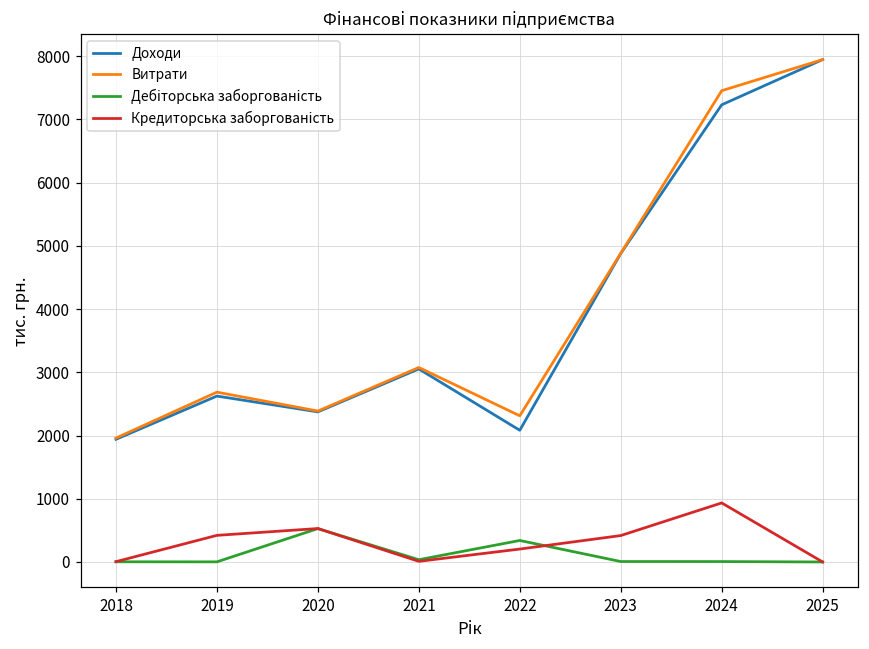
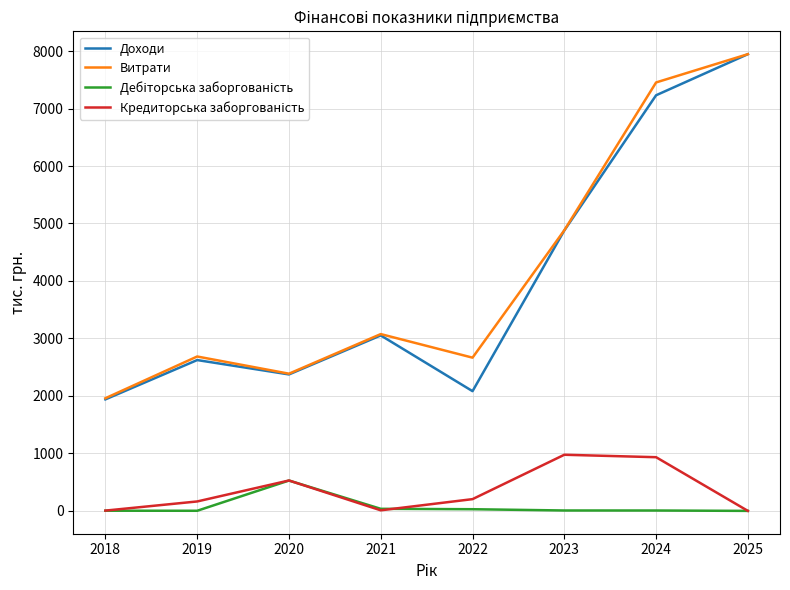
Кредиторська заборгованість, 2019: 400 -> 200
Витрати, 2022: 2300 -> 2700
Дебіторська заборгованість, 2022: 300 -> 0
Кредиторська заборгованість, 2023: 400 -> 1000
